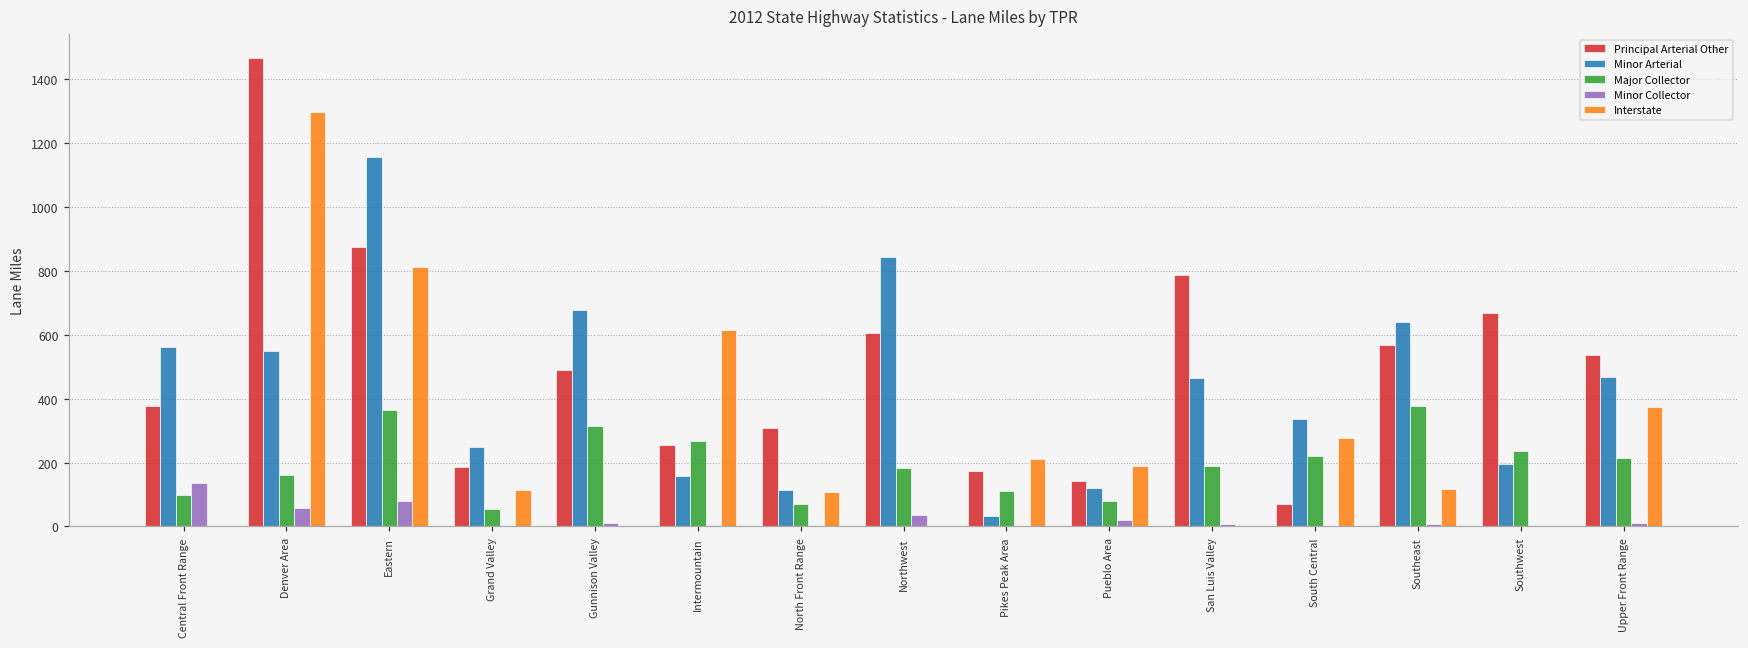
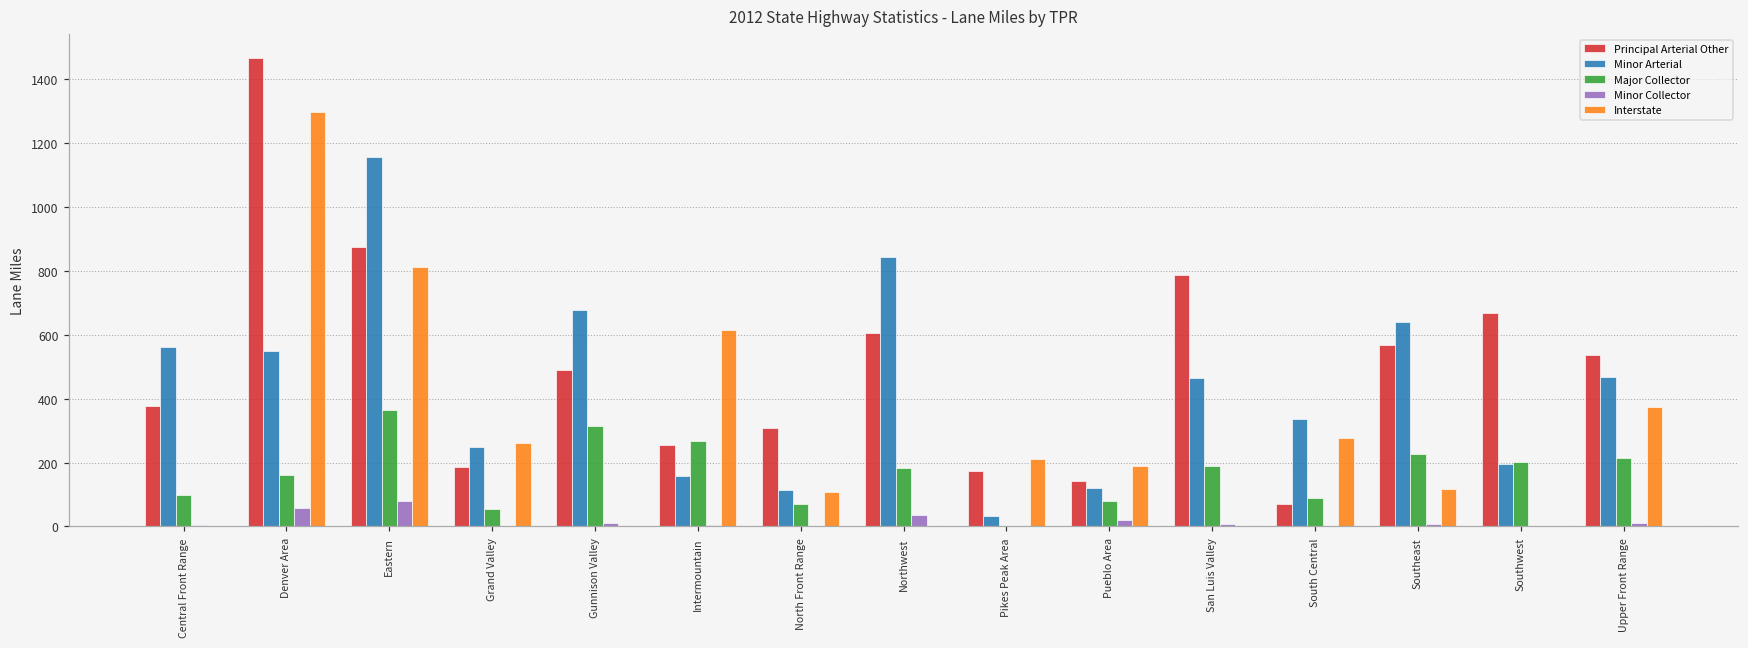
Minor Collector, Central Front Range: 140 -> 0
Interstate, Grand Valley: 120 -> 260
Major Collector, Pikes Peak Area: 110 -> 0
Major Collector, South Central: 220 -> 90
Major Collector, Southeast: 380 -> 230
Major Collector, Southwest: 240 -> 200
